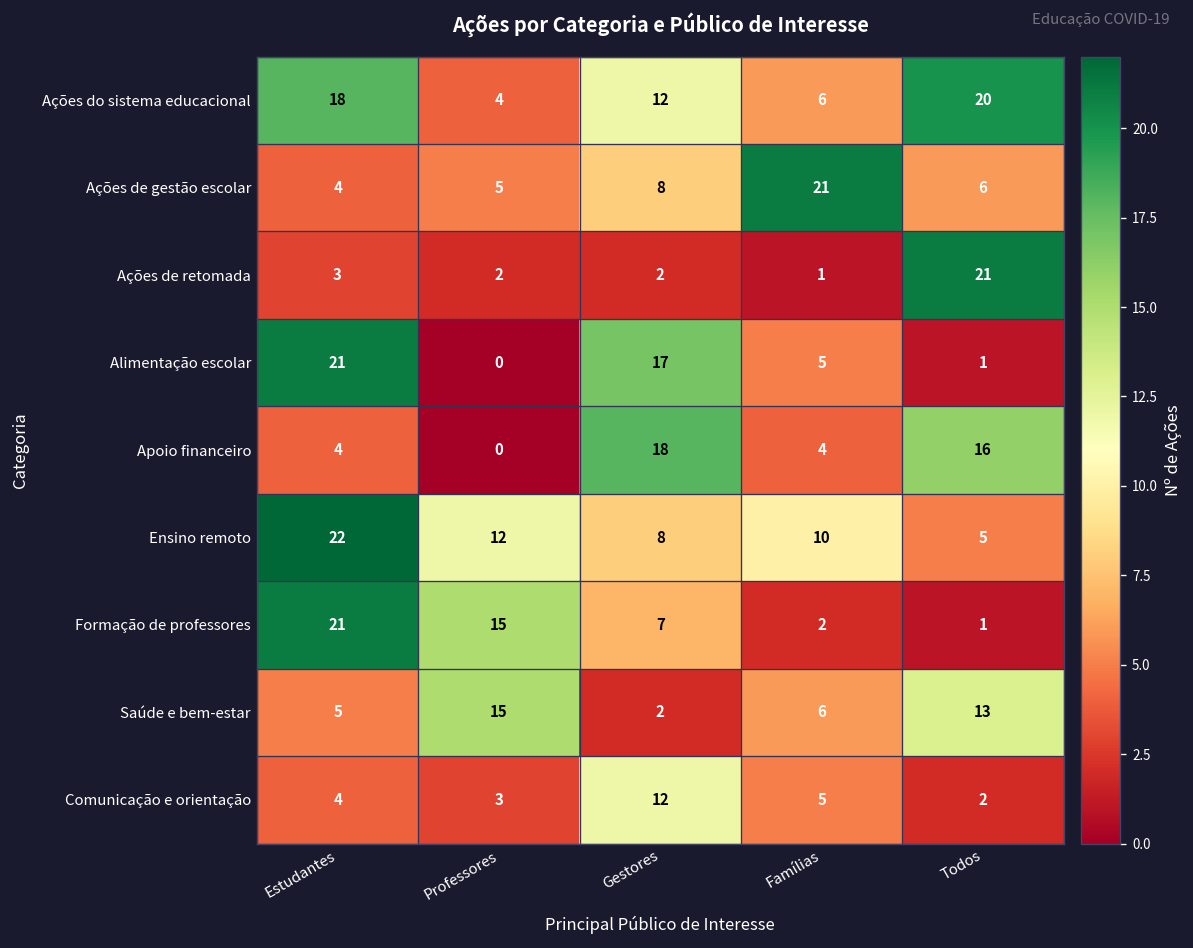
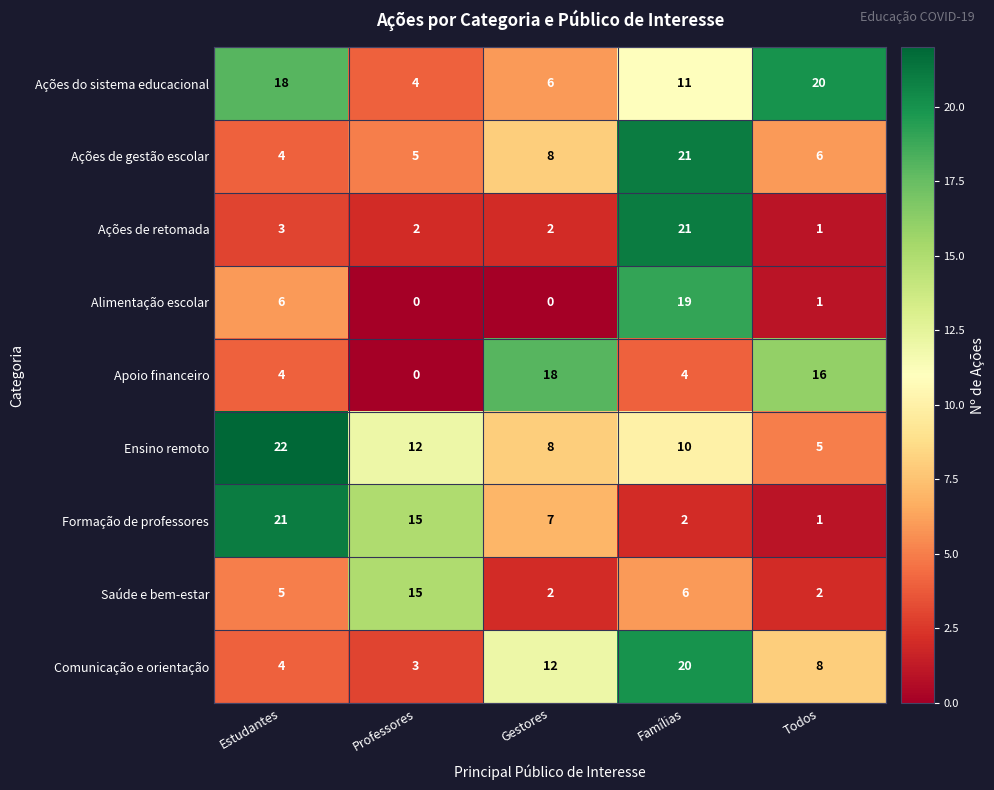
Ações do sistema educacional, Gestores: 12 -> 6
Ações do sistema educacional, Famílias: 6 -> 11
Ações de retomada, Famílias: 1 -> 21
Ações de retomada, Todos: 21 -> 1
Alimentação escolar, Estudantes: 21 -> 6
Alimentação escolar, Gestores: 17 -> 0
Alimentação escolar, Famílias: 5 -> 19
Saúde e bem-estar, Todos: 13 -> 2
Comunicação e orientação, Famílias: 5 -> 20
Comunicação e orientação, Todos: 2 -> 8
